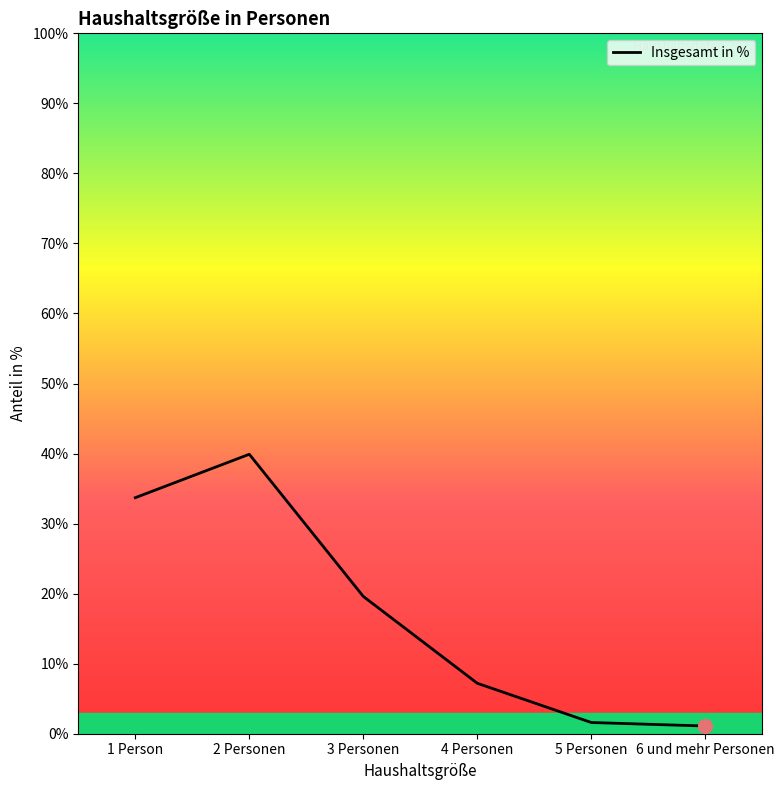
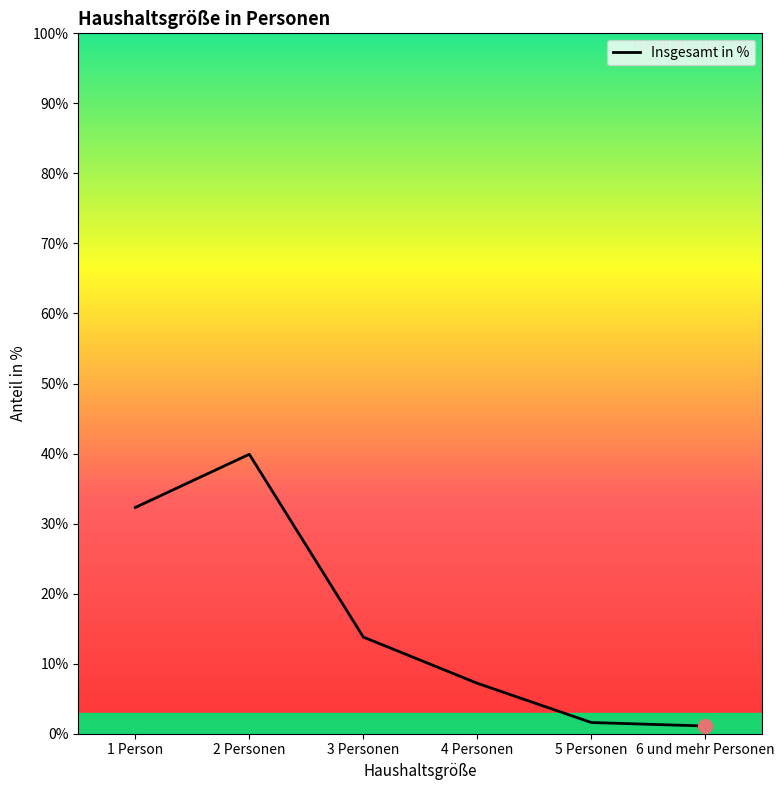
Insgesamt in %, 1 Person: 34% -> 32%
Insgesamt in %, 3 Personen: 20% -> 14%
